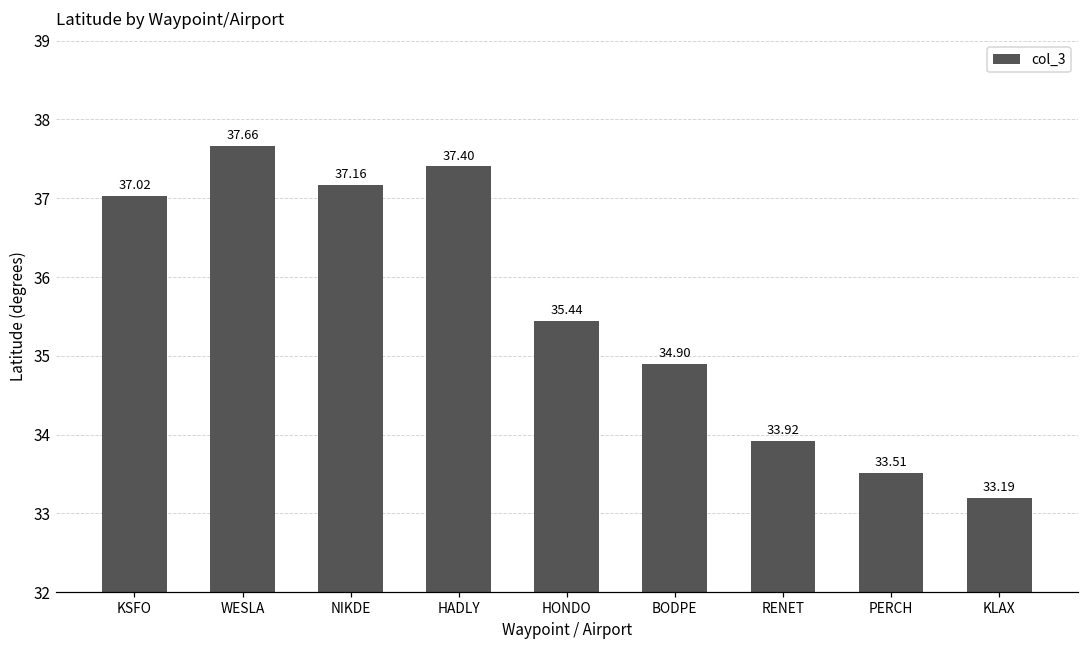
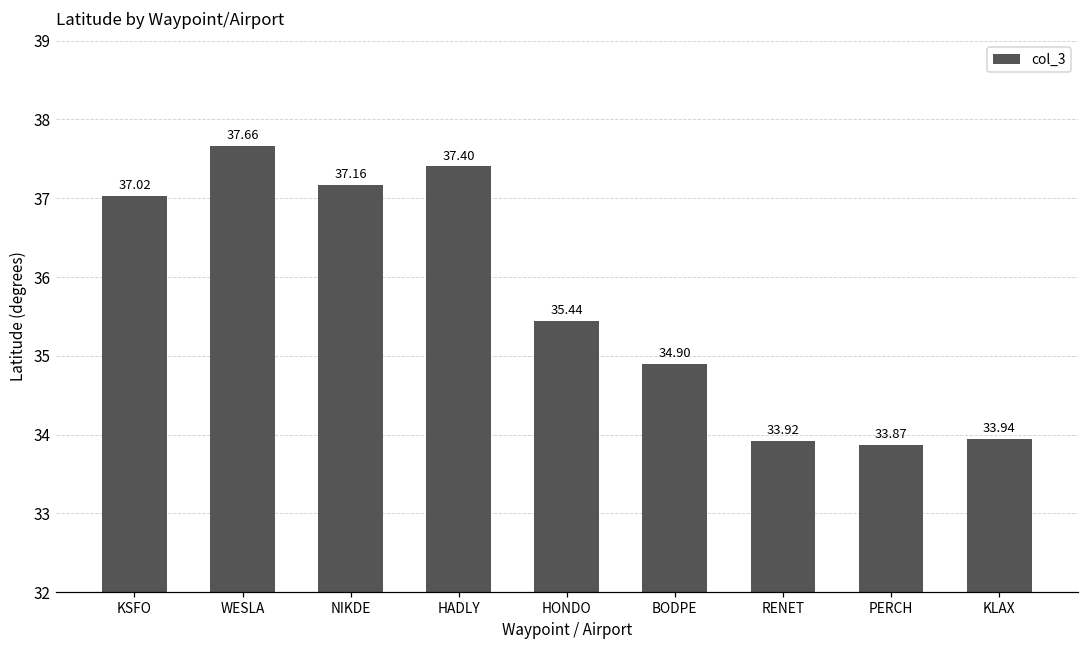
PERCH: 33.51 -> 33.87
KLAX: 33.19 -> 33.94
